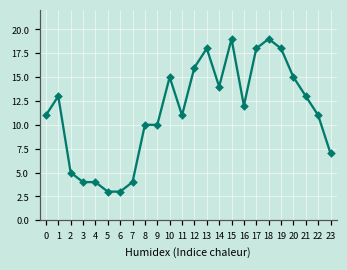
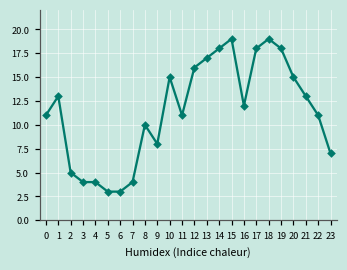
9: 10 -> 8
13: 18 -> 17
14: 14 -> 18
